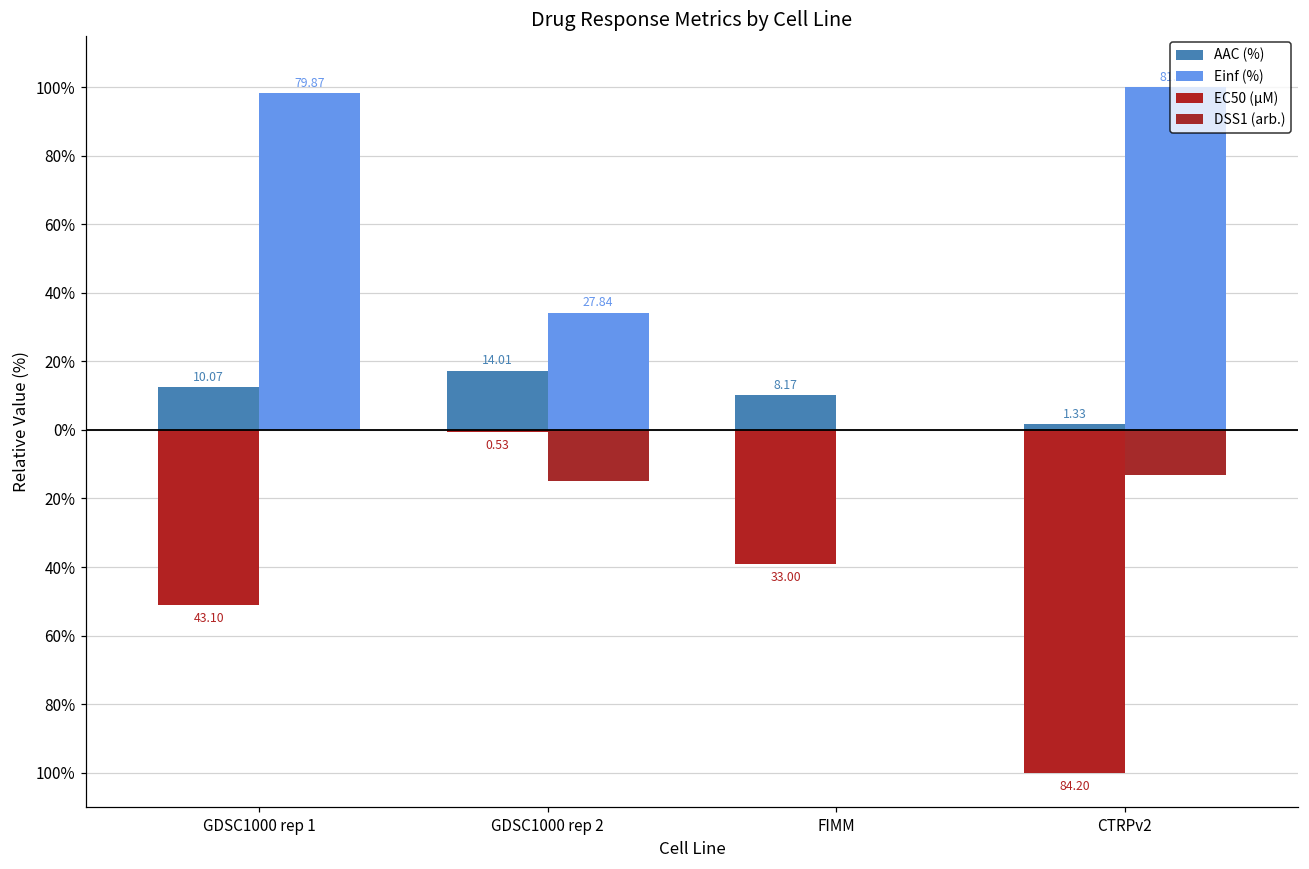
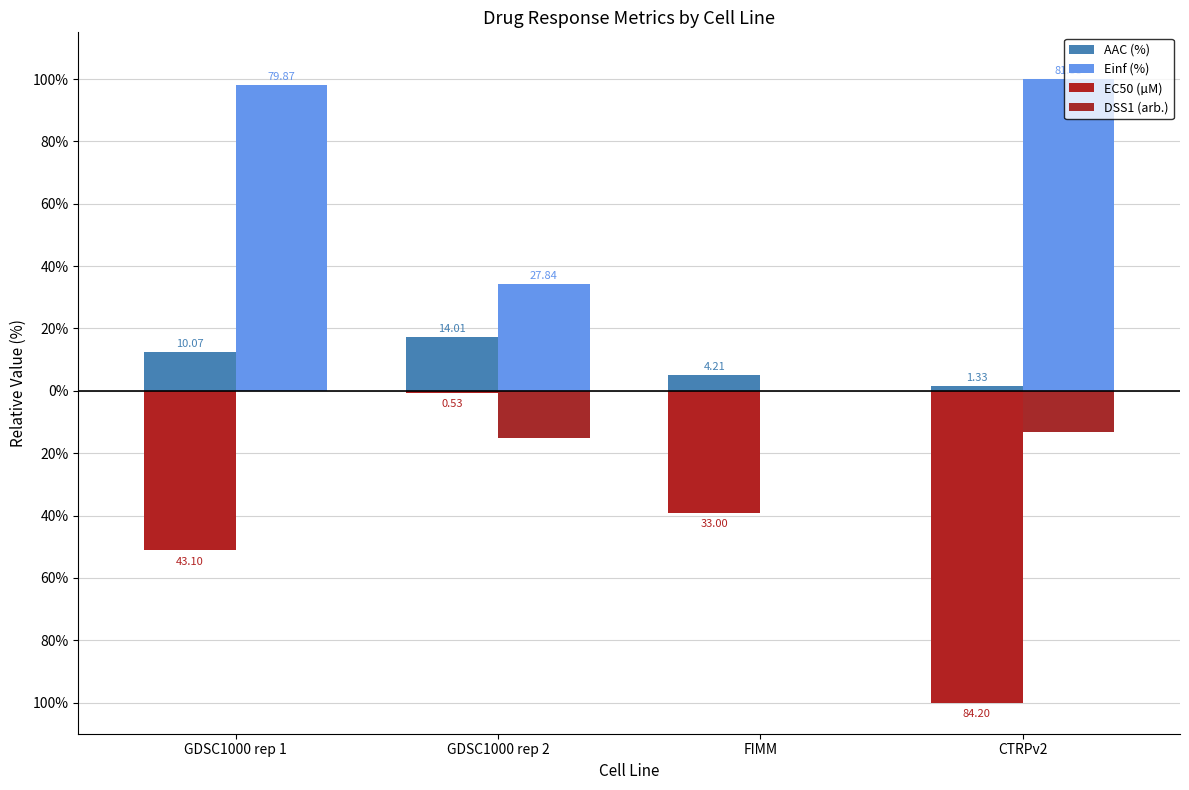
AAC (%), FIMM: 8.17 -> 4.21
